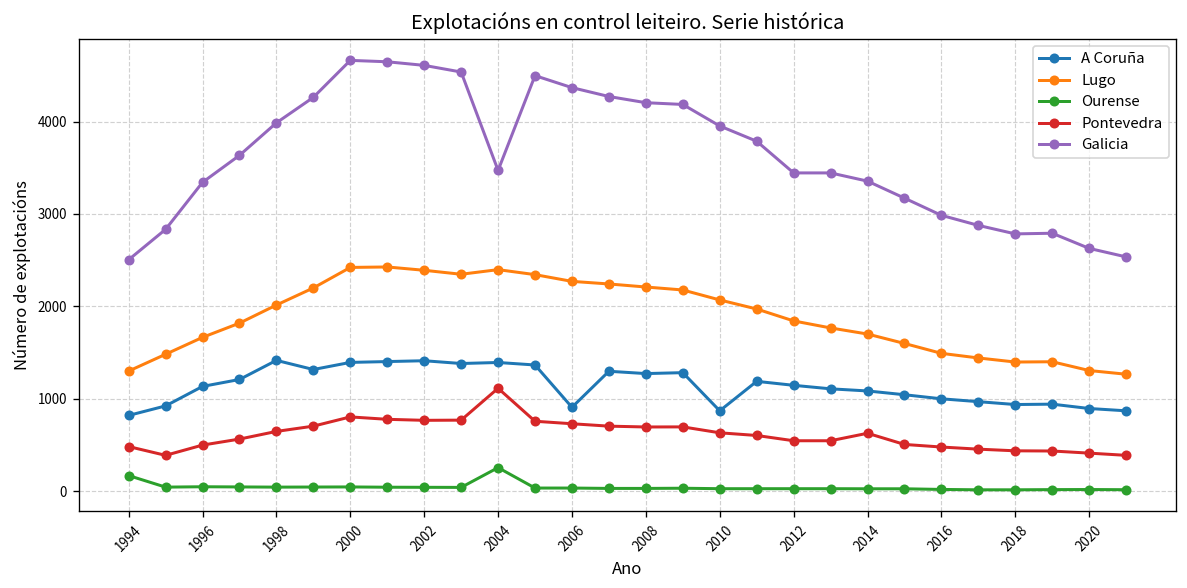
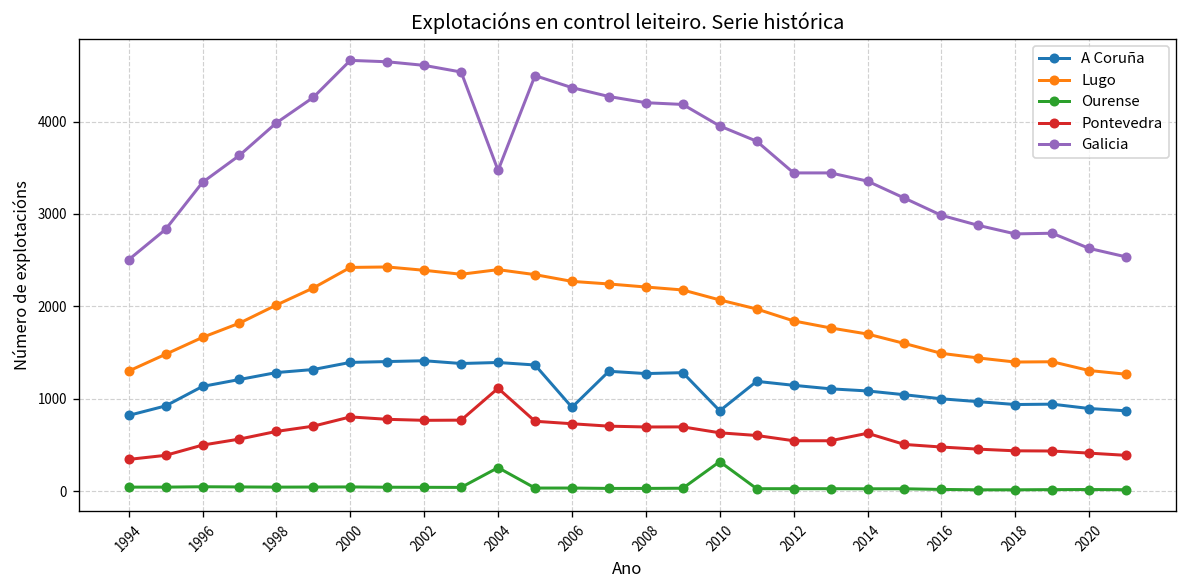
Ourense, 1994: 200 -> 0
Pontevedra, 1994: 500 -> 300
A Coruña, 1998: 1400 -> 1300
Ourense, 2010: 0 -> 300
